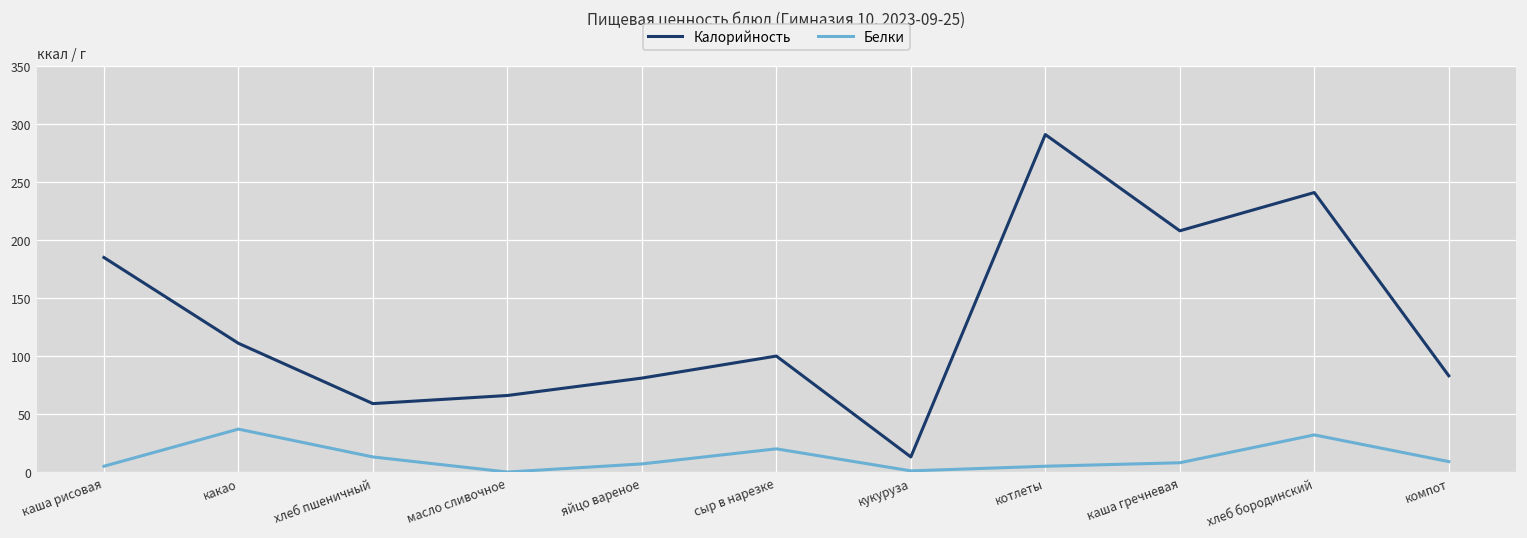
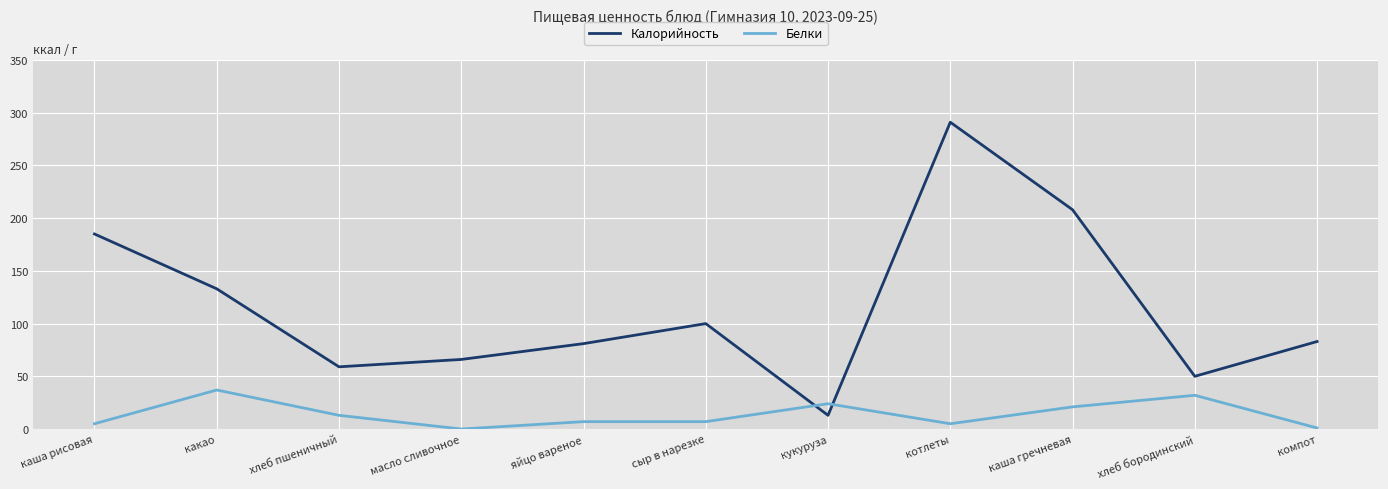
Калорийность, какао: 111 -> 133
Белки, сыр в нарезке: 20 -> 7
Белки, кукуруза: 1 -> 24
Белки, каша гречневая: 8 -> 21
Калорийность, хлеб бородинский: 241 -> 50
Белки, компот: 9 -> 1
